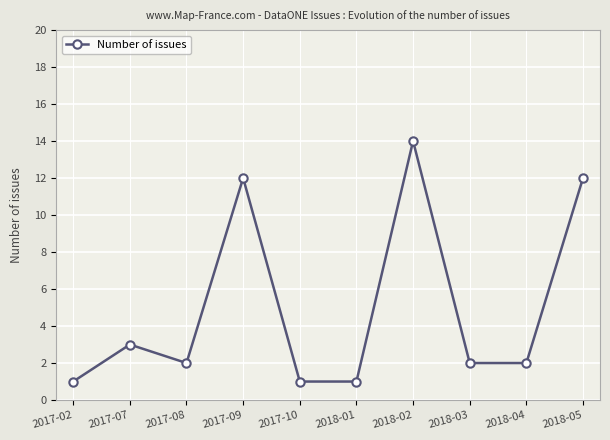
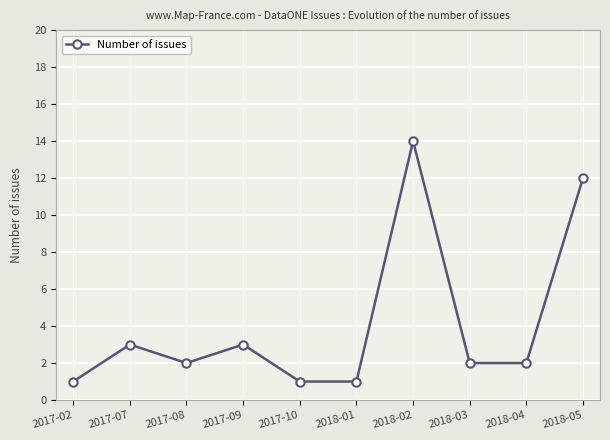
2017-09: 12 -> 3
